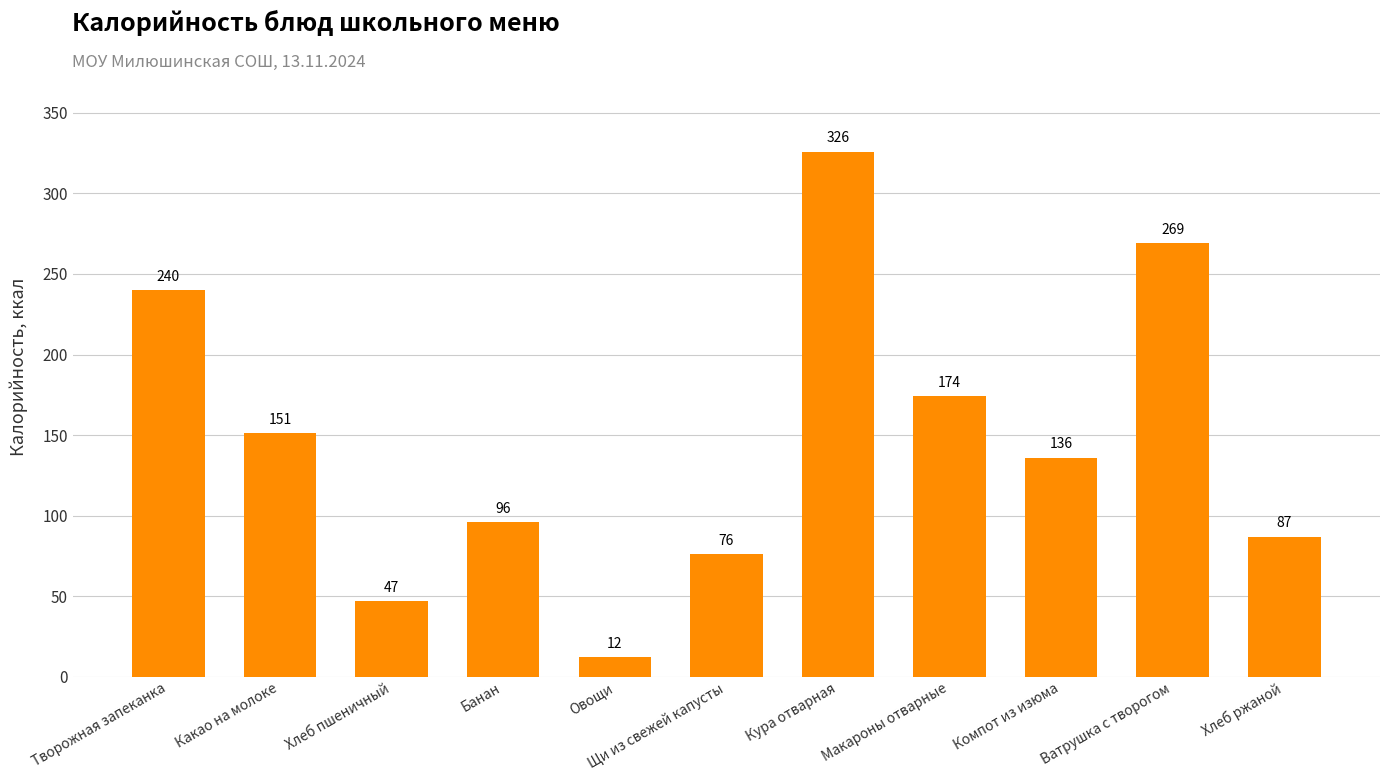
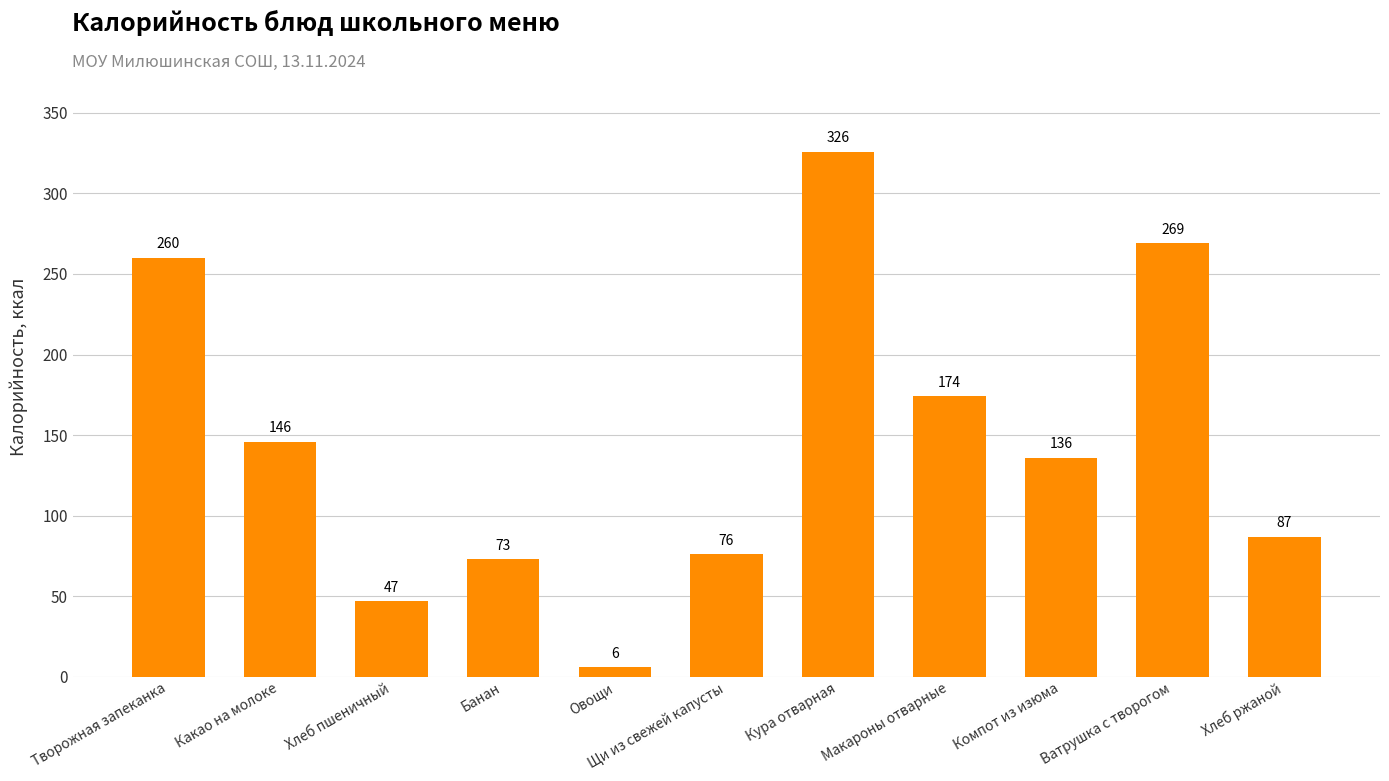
Творожная запеканка: 240 -> 260
Какао на молоке: 151 -> 146
Банан: 96 -> 73
Овощи: 12 -> 6
